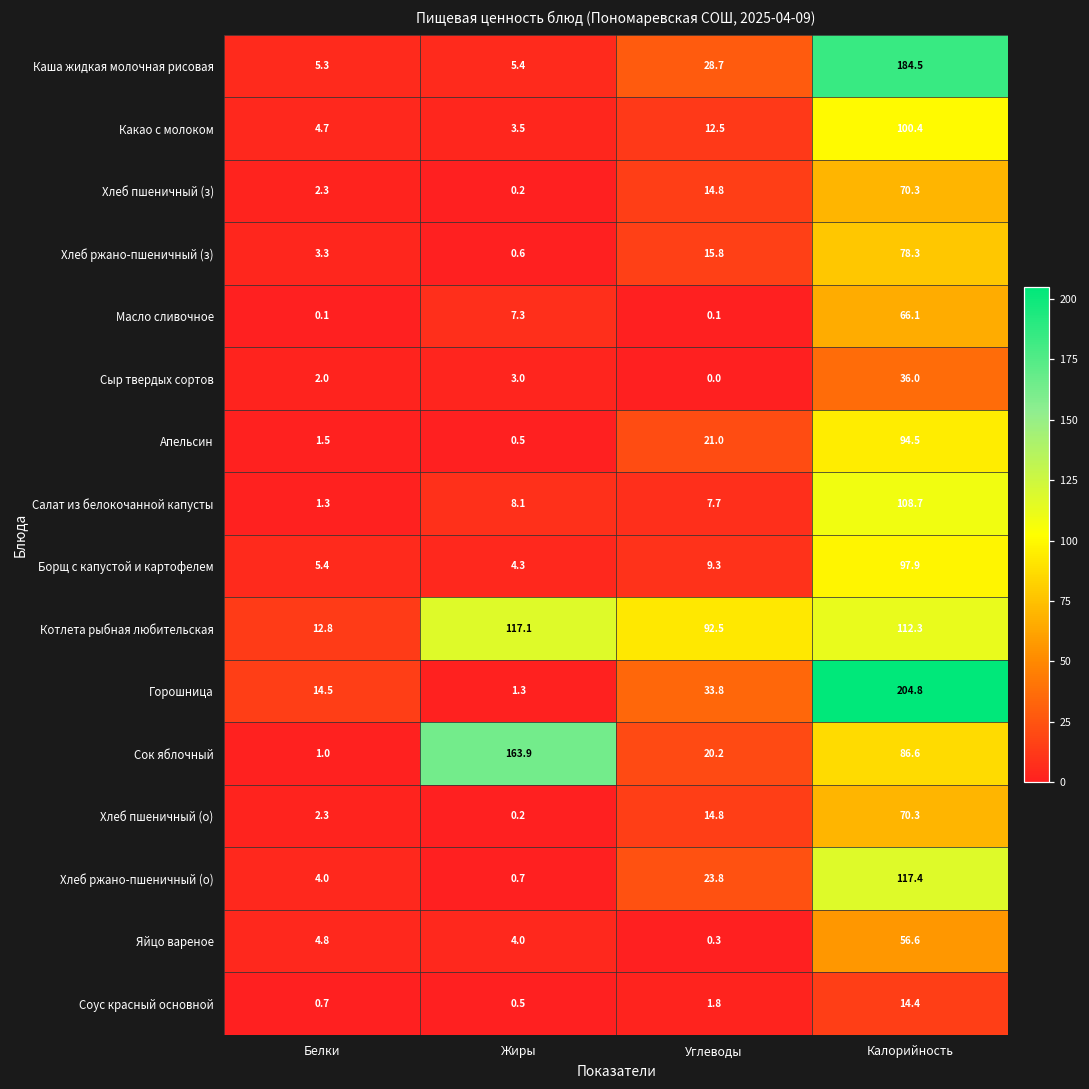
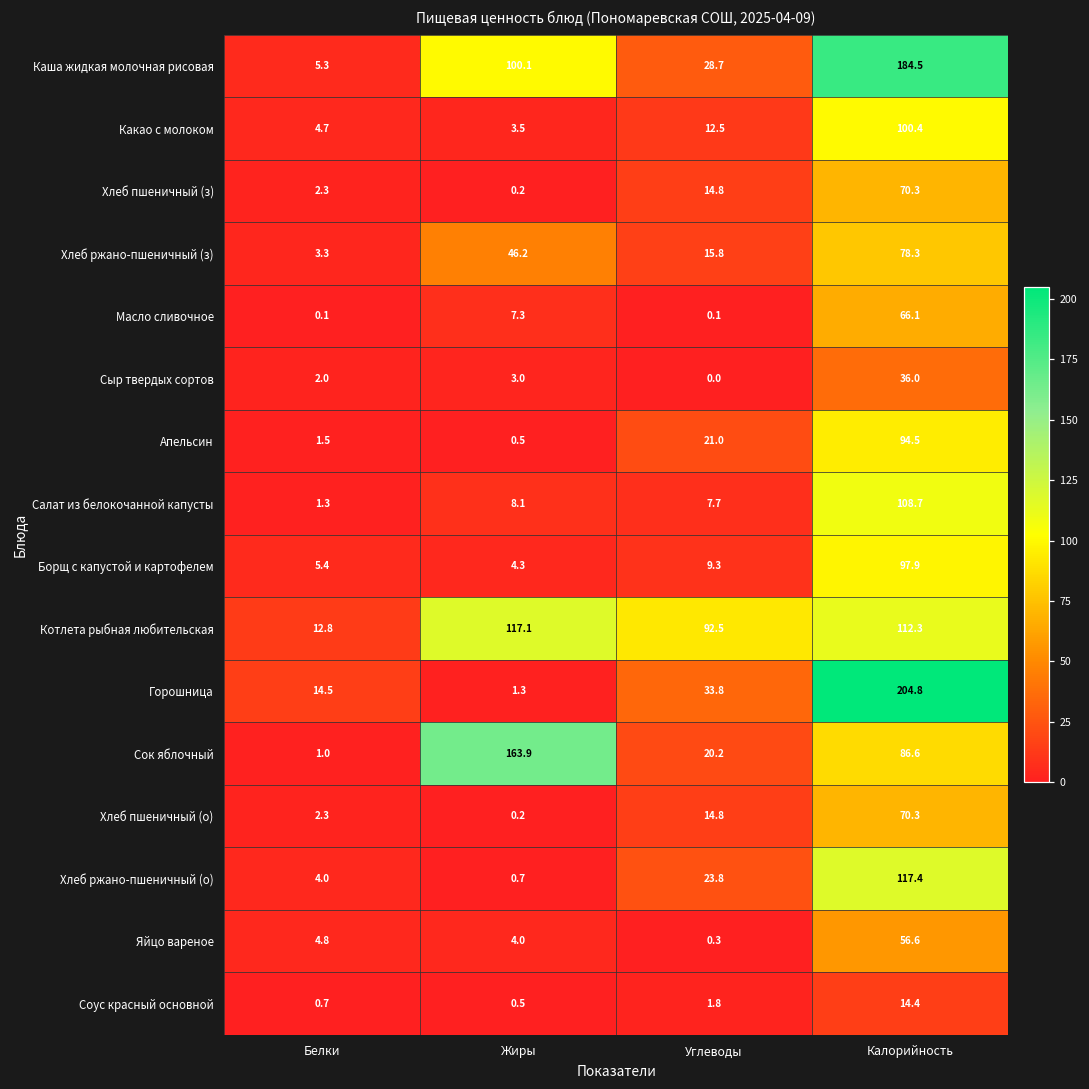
Каша жидкая молочная рисовая, Жиры: 5.4 -> 100.1
Хлеб ржано-пшеничный (з), Жиры: 0.6 -> 46.2
